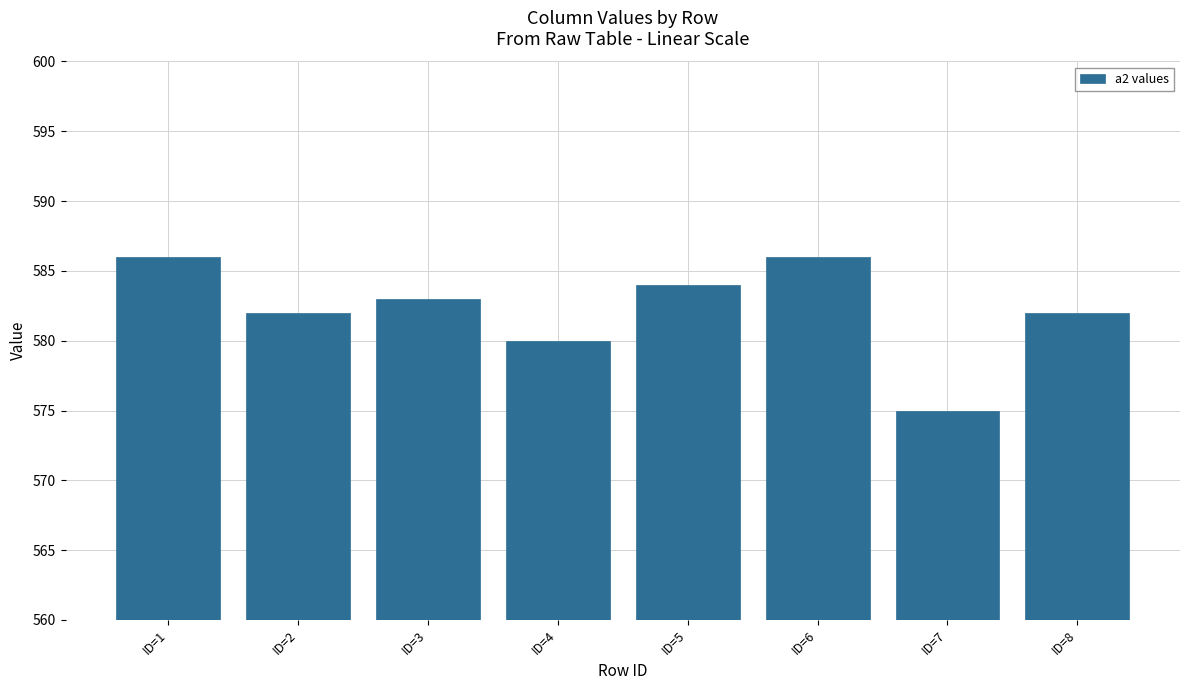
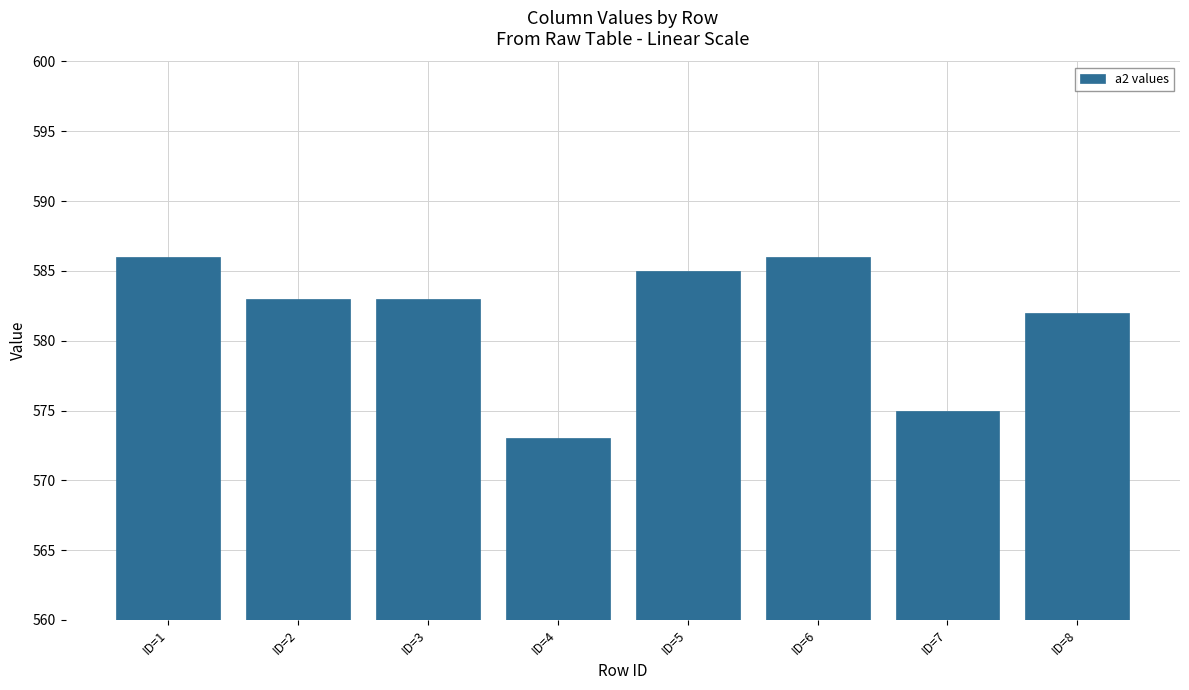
ID=2: 582 -> 583
ID=4: 580 -> 573
ID=5: 584 -> 585
